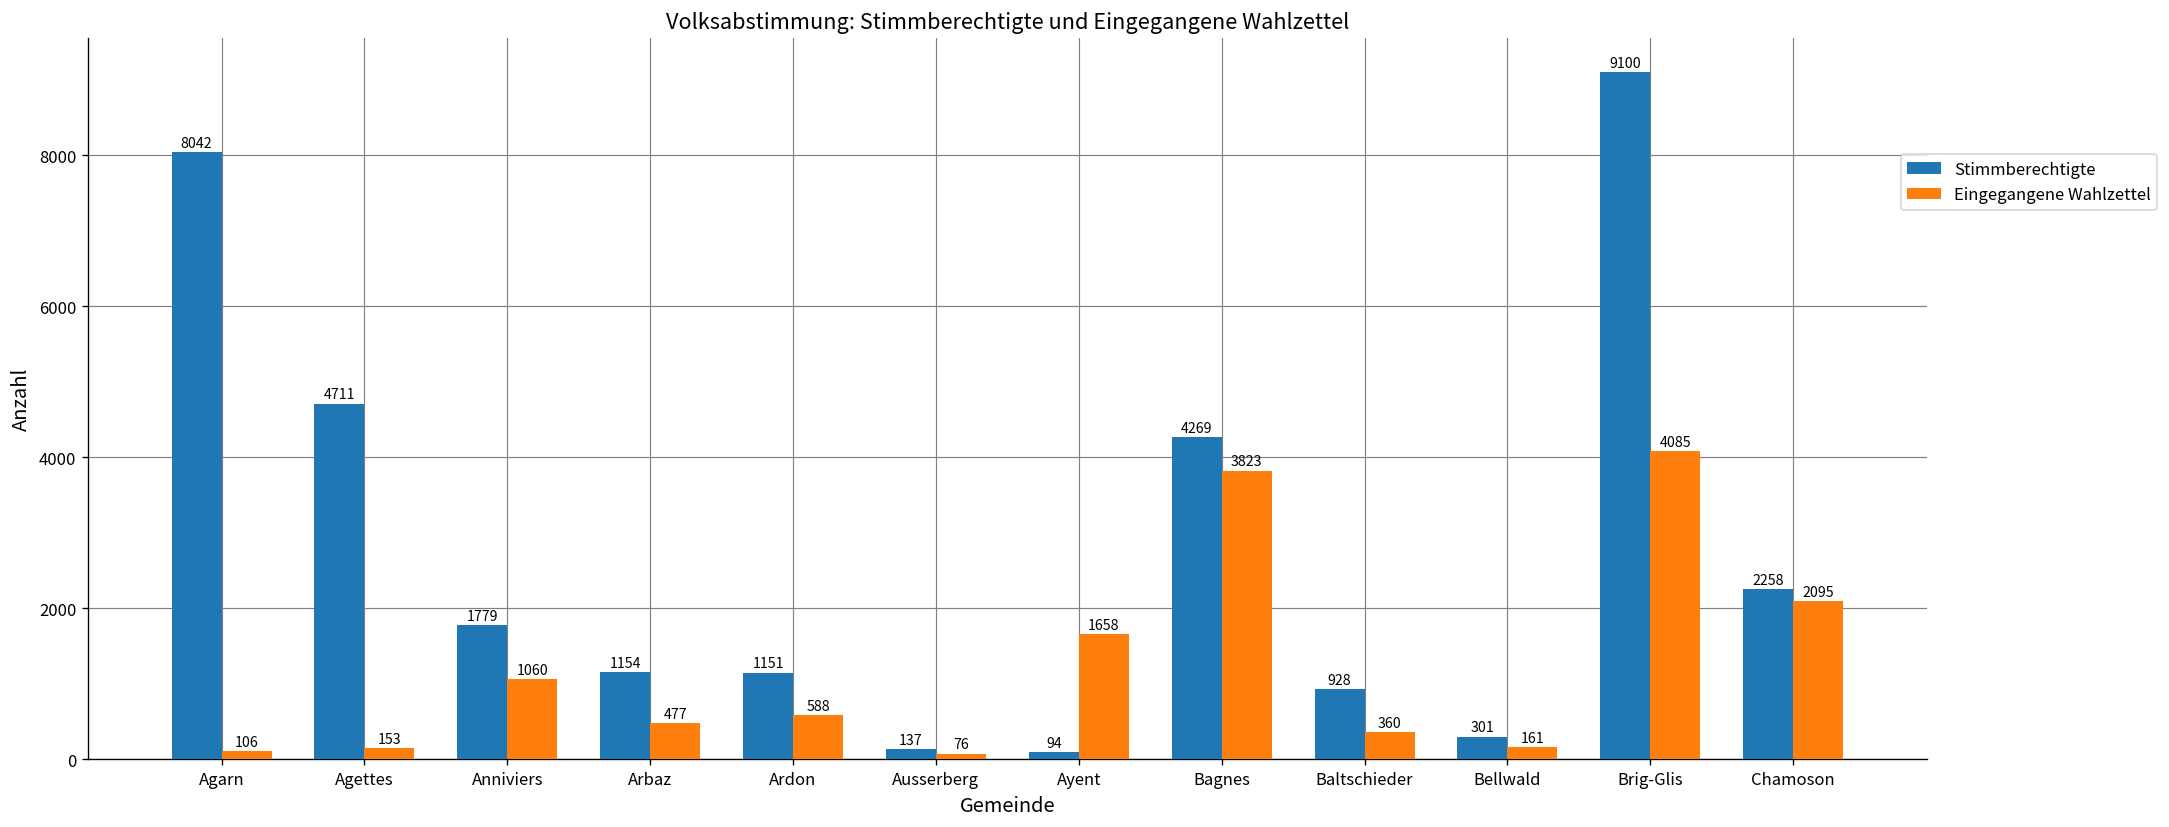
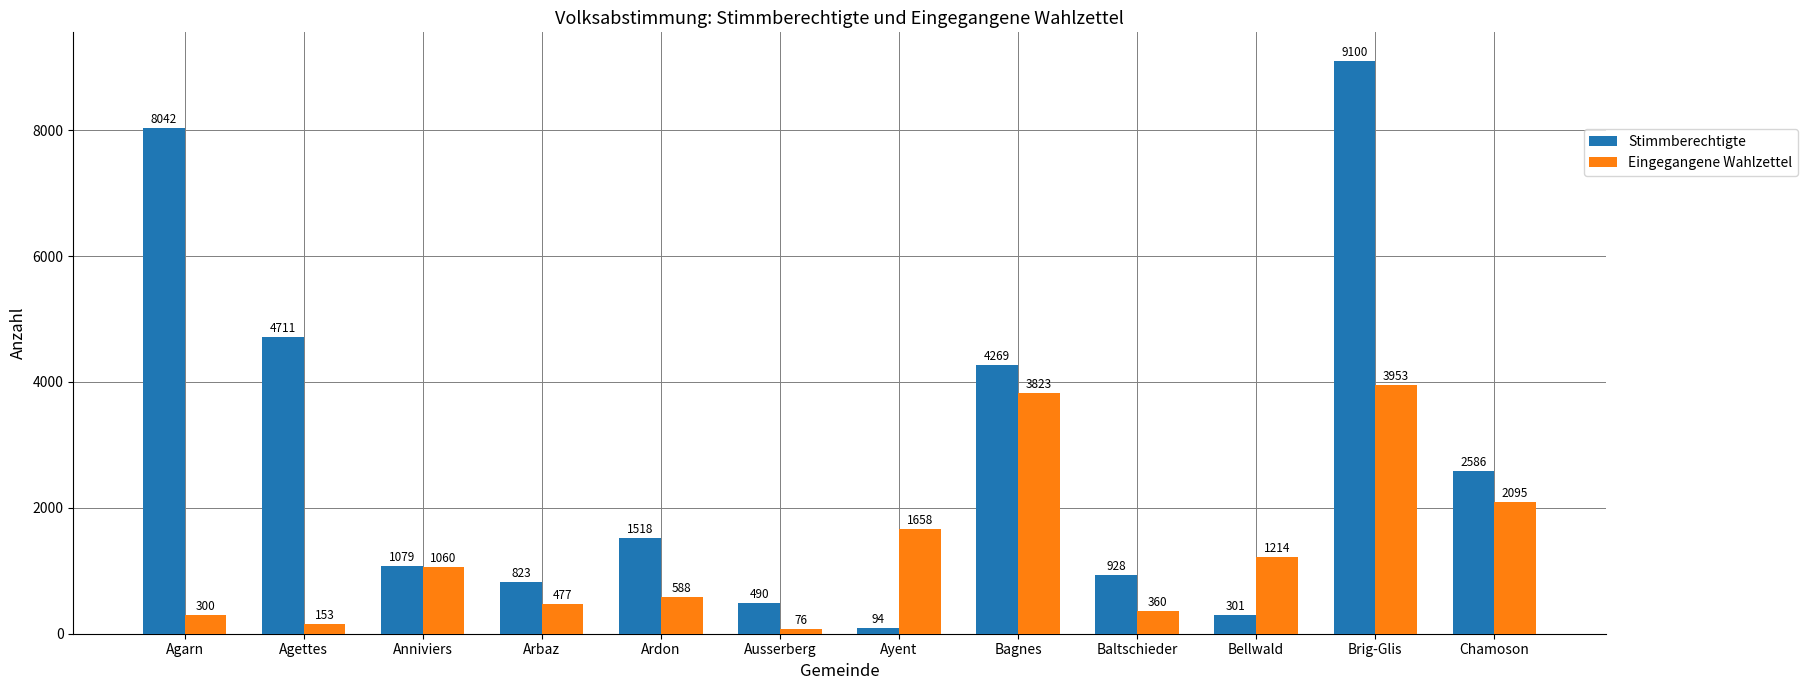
Eingegangene Wahlzettel, Agarn: 106 -> 300
Stimmberechtigte, Anniviers: 1779 -> 1079
Stimmberechtigte, Arbaz: 1154 -> 823
Stimmberechtigte, Ardon: 1151 -> 1518
Stimmberechtigte, Ausserberg: 137 -> 490
Eingegangene Wahlzettel, Bellwald: 161 -> 1214
Eingegangene Wahlzettel, Brig-Glis: 4085 -> 3953
Stimmberechtigte, Chamoson: 2258 -> 2586
